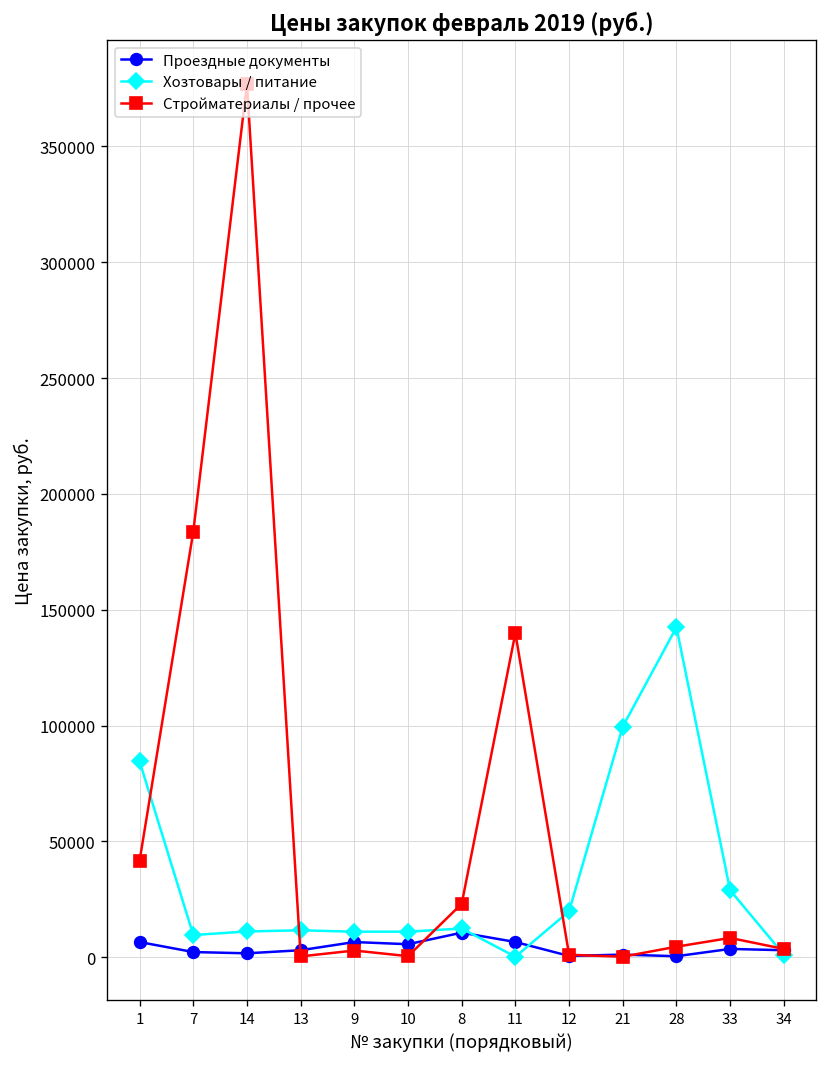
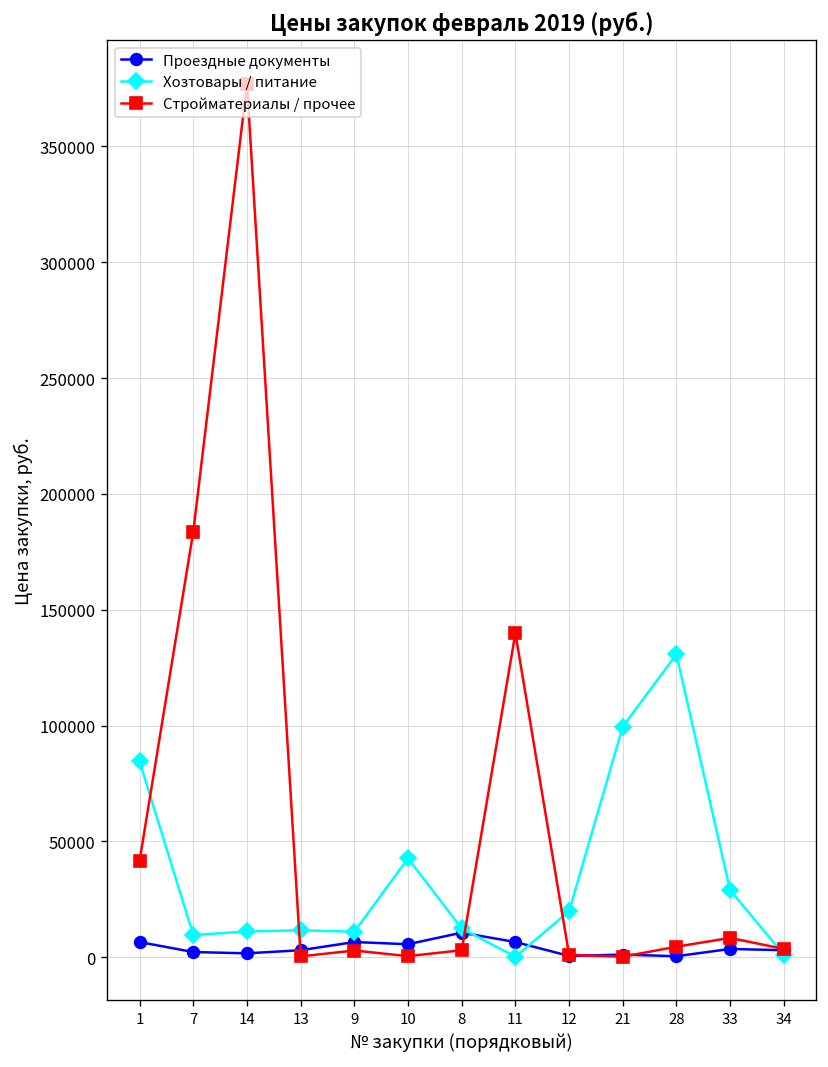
Хозтовары / питание, 10: 11000 -> 43000
Стройматериалы / прочее, 8: 23000 -> 3000
Хозтовары / питание, 28: 142000 -> 131000
